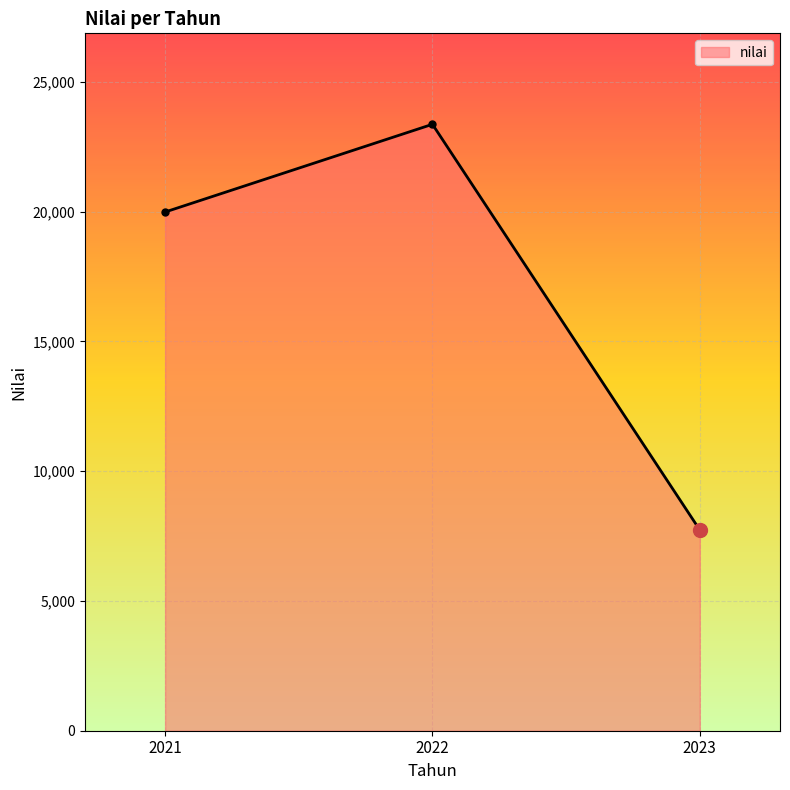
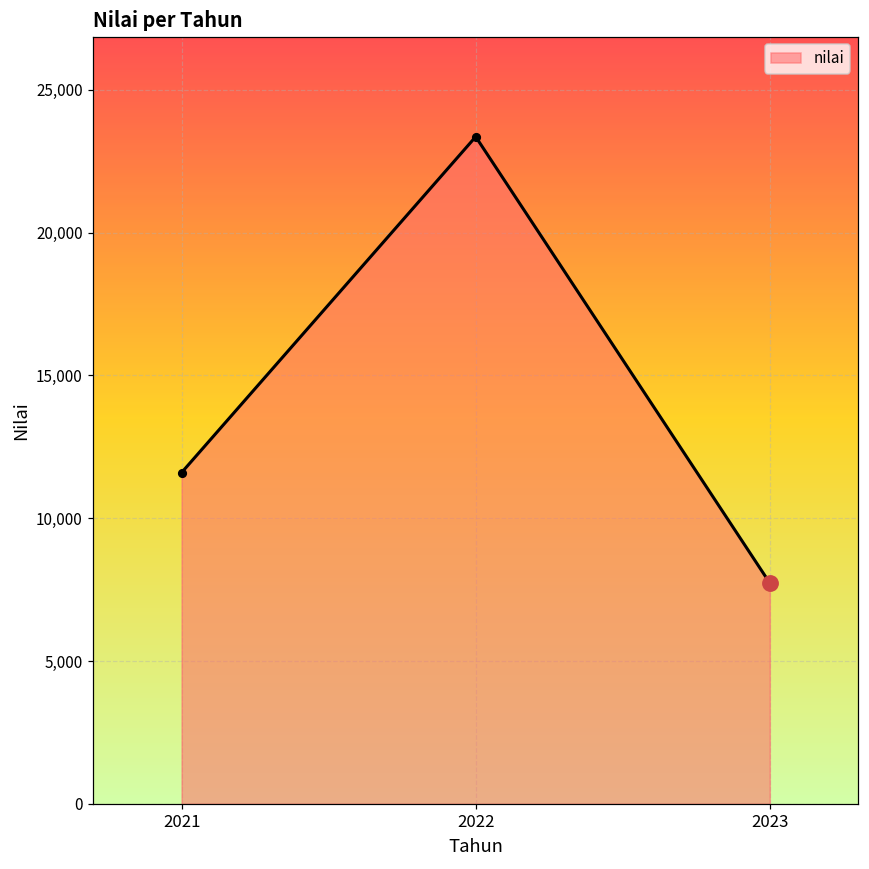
nilai, 2021: 20,000 -> 11,600
